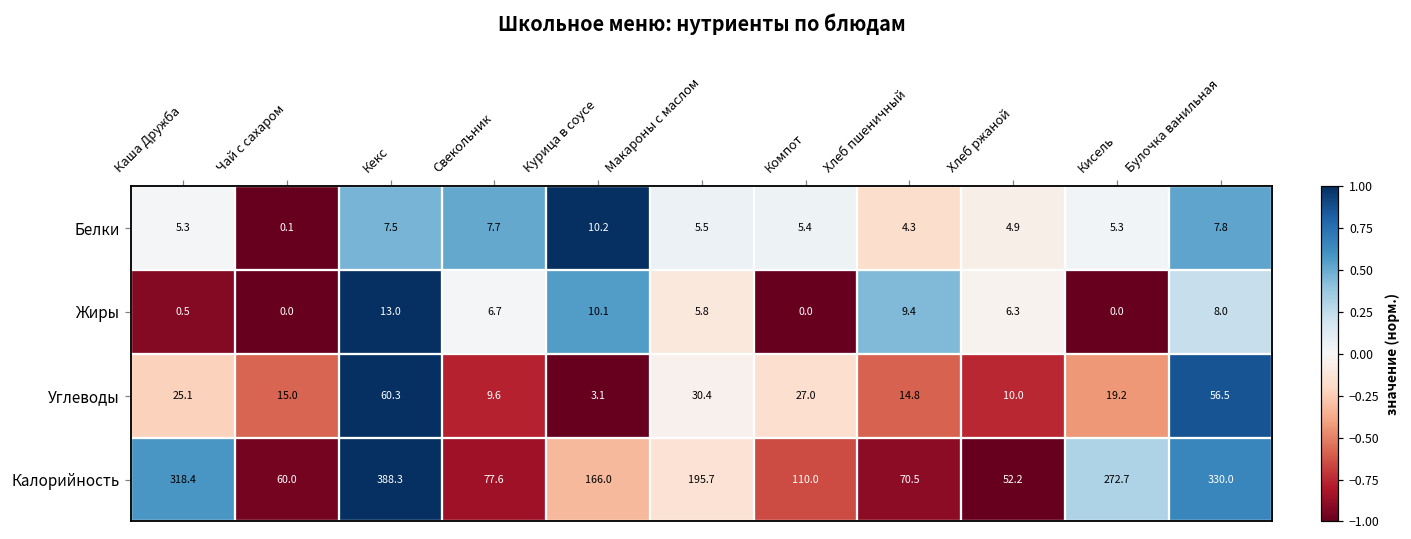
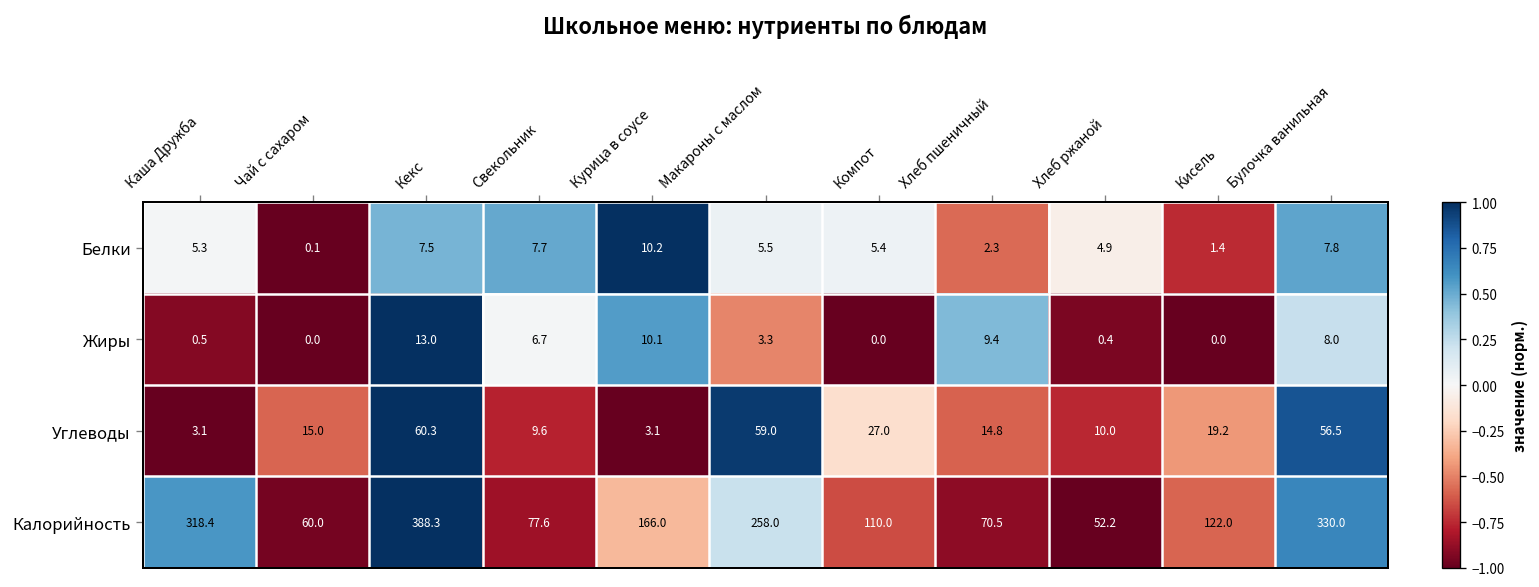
Белки, Хлеб пшеничный: 4.3 -> 2.3
Белки, Кисель: 5.3 -> 1.4
Жиры, Макароны с маслом: 5.8 -> 3.3
Жиры, Хлеб ржаной: 6.3 -> 0.4
Углеводы, Каша Дружба: 25.1 -> 3.1
Углеводы, Макароны с маслом: 30.4 -> 59.0
Калорийность, Макароны с маслом: 195.7 -> 258.0
Калорийность, Кисель: 272.7 -> 122.0
